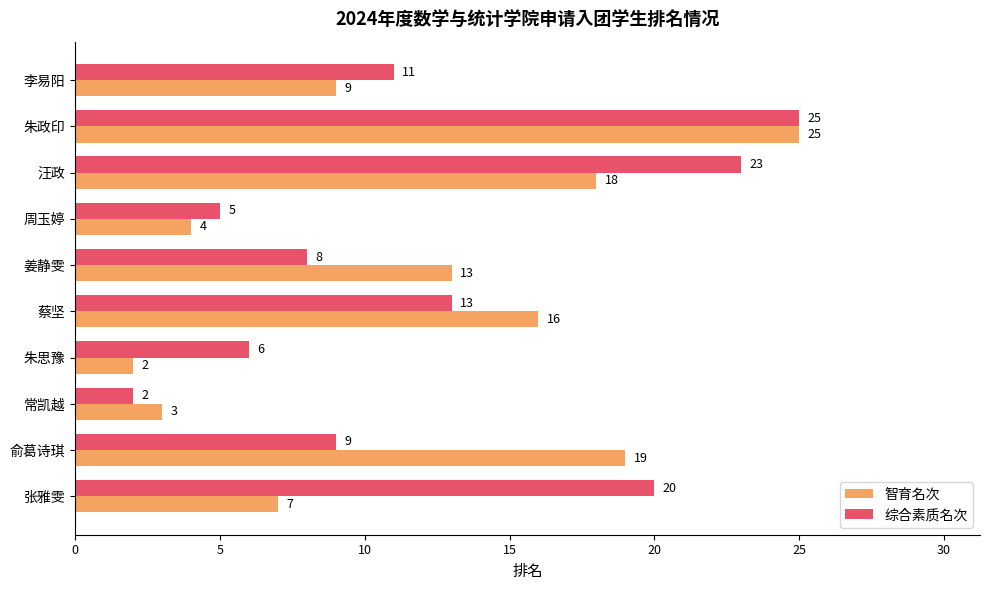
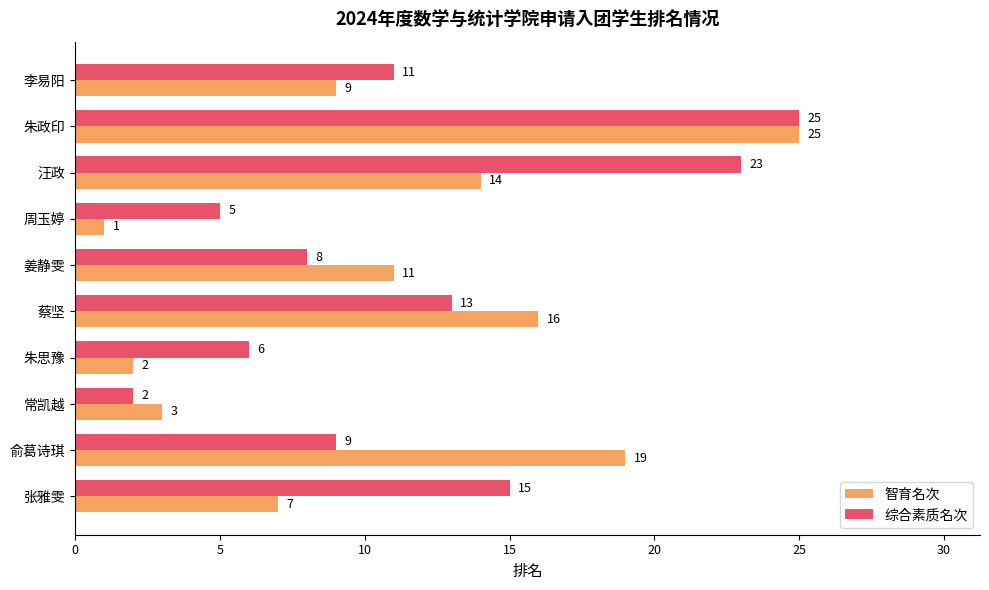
智育名次, 汪政: 18 -> 14
智育名次, 周玉婷: 4 -> 1
智育名次, 姜静雯: 13 -> 11
综合素质名次, 张雅雯: 20 -> 15
